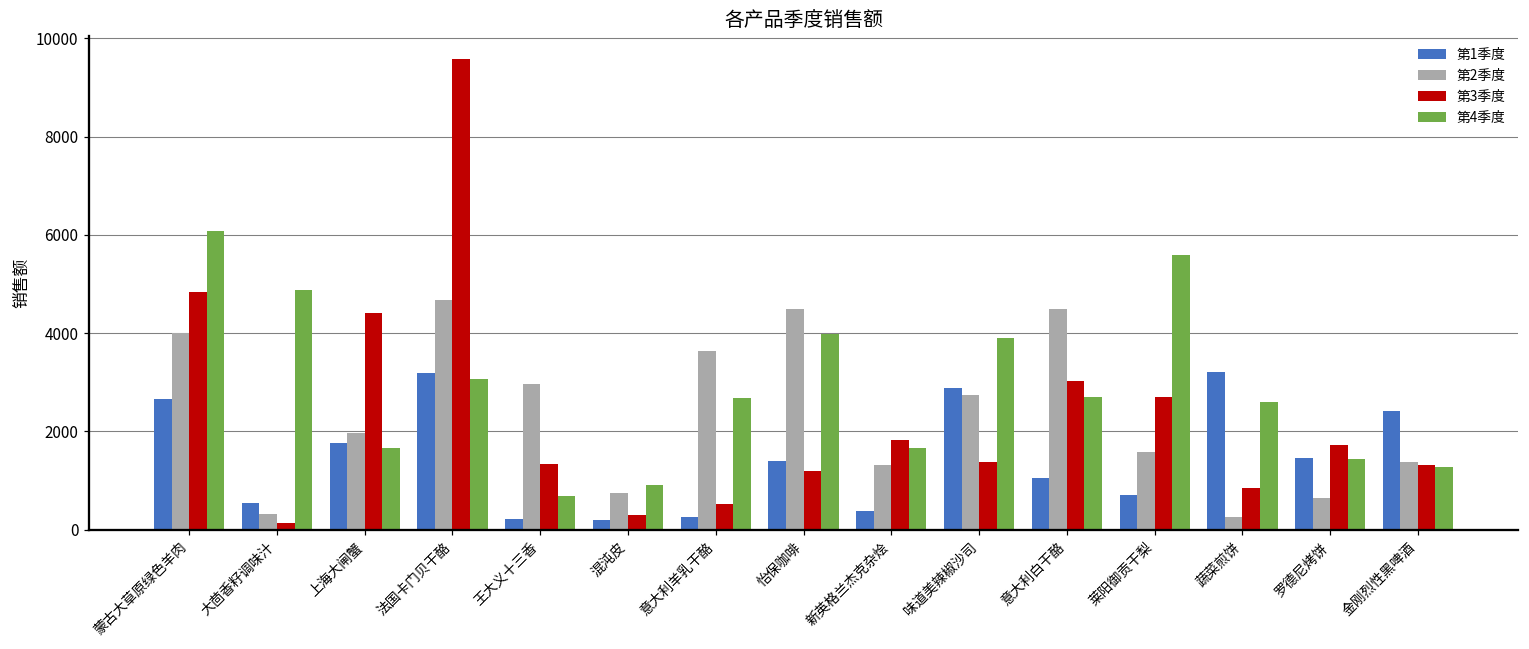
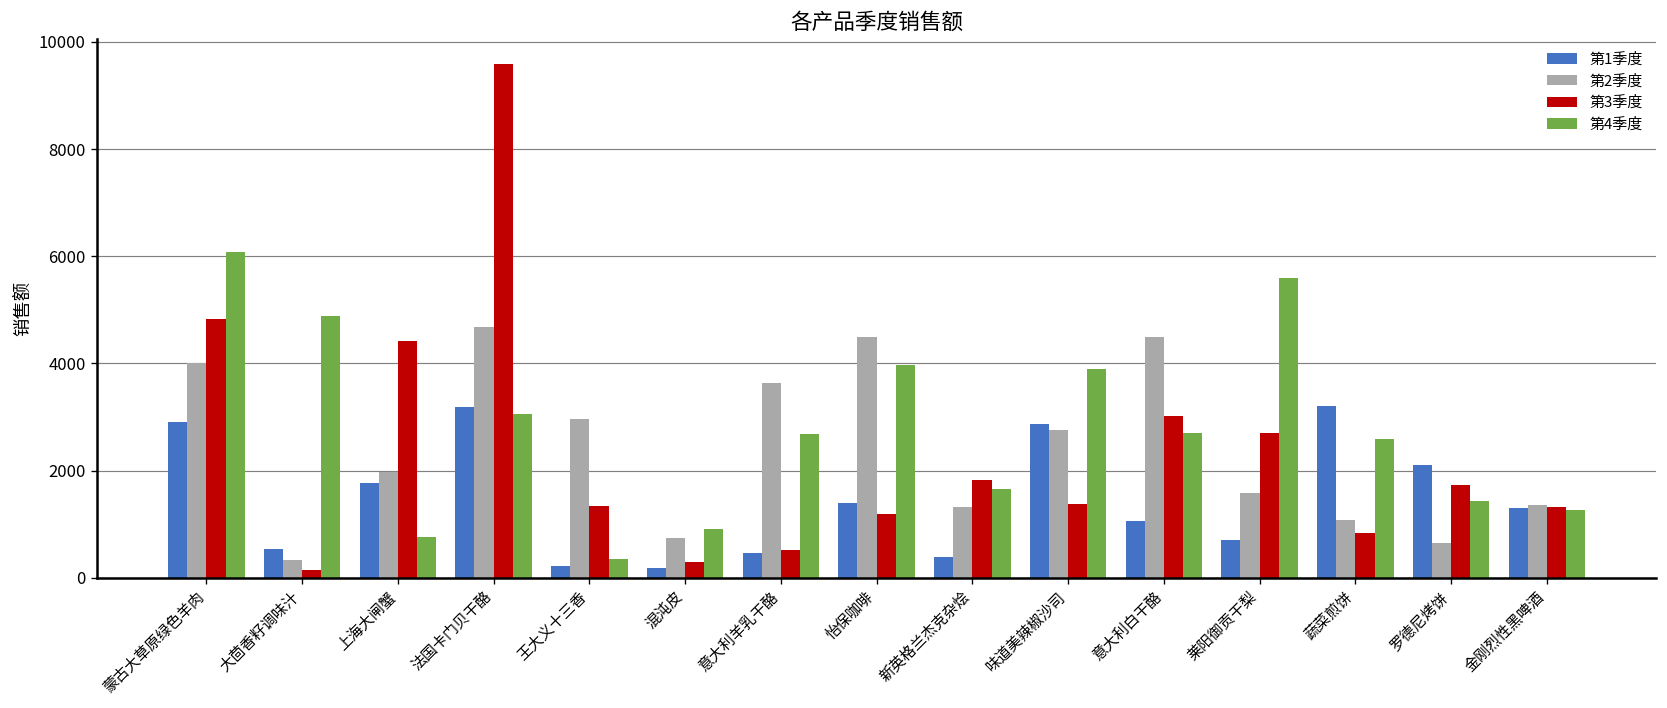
第1季度, 蒙古大草原绿色羊肉: 2700 -> 2900
第4季度, 上海大闸蟹: 1700 -> 800
第4季度, 王大义十三香: 700 -> 400
第1季度, 意大利羊乳干酪: 300 -> 500
第2季度, 蔬菜煎饼: 300 -> 1100
第1季度, 罗德尼烤饼: 1500 -> 2100
第1季度, 金刚烈性黑啤酒: 2400 -> 1300
